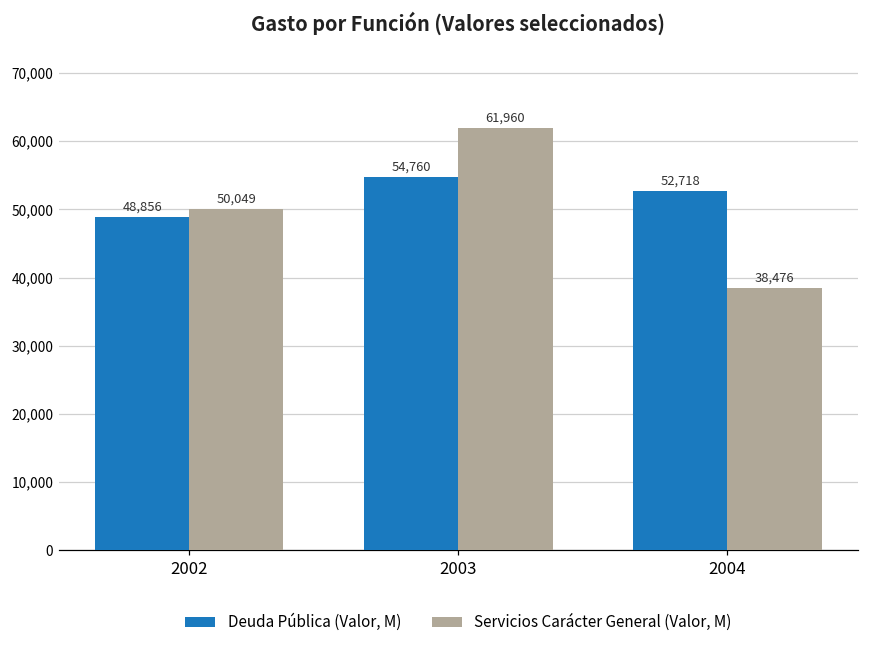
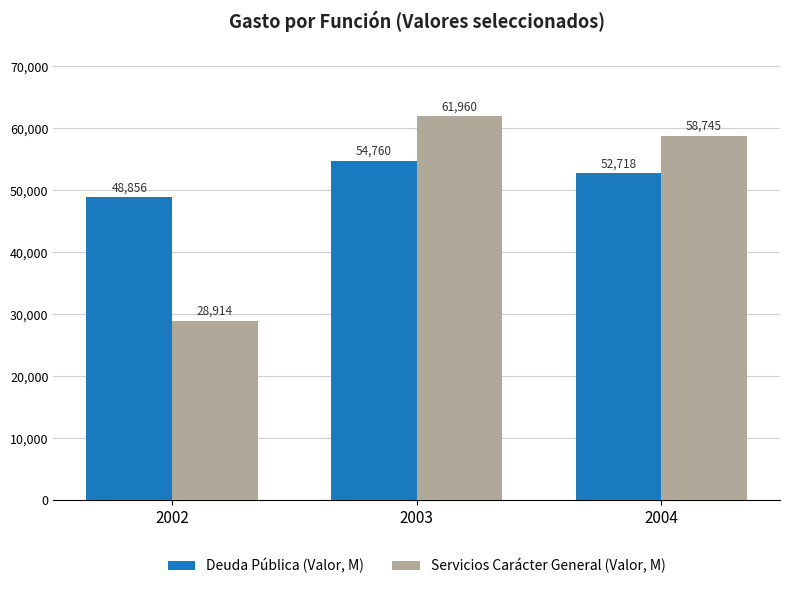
Servicios Carácter General (Valor, M), 2002: 50,049 -> 28,914
Servicios Carácter General (Valor, M), 2004: 38,476 -> 58,745
